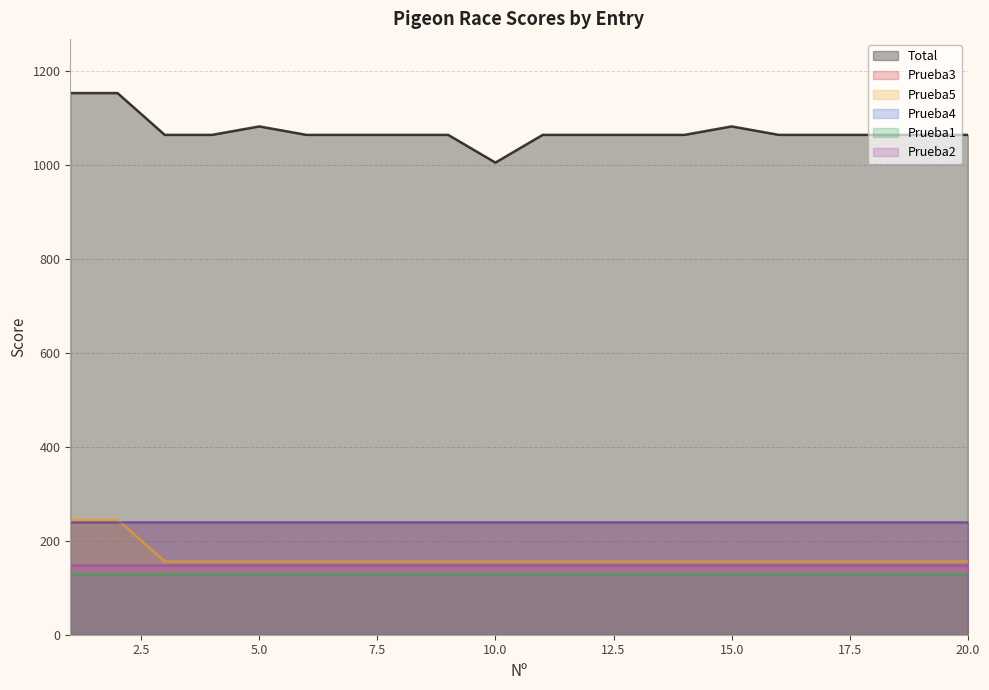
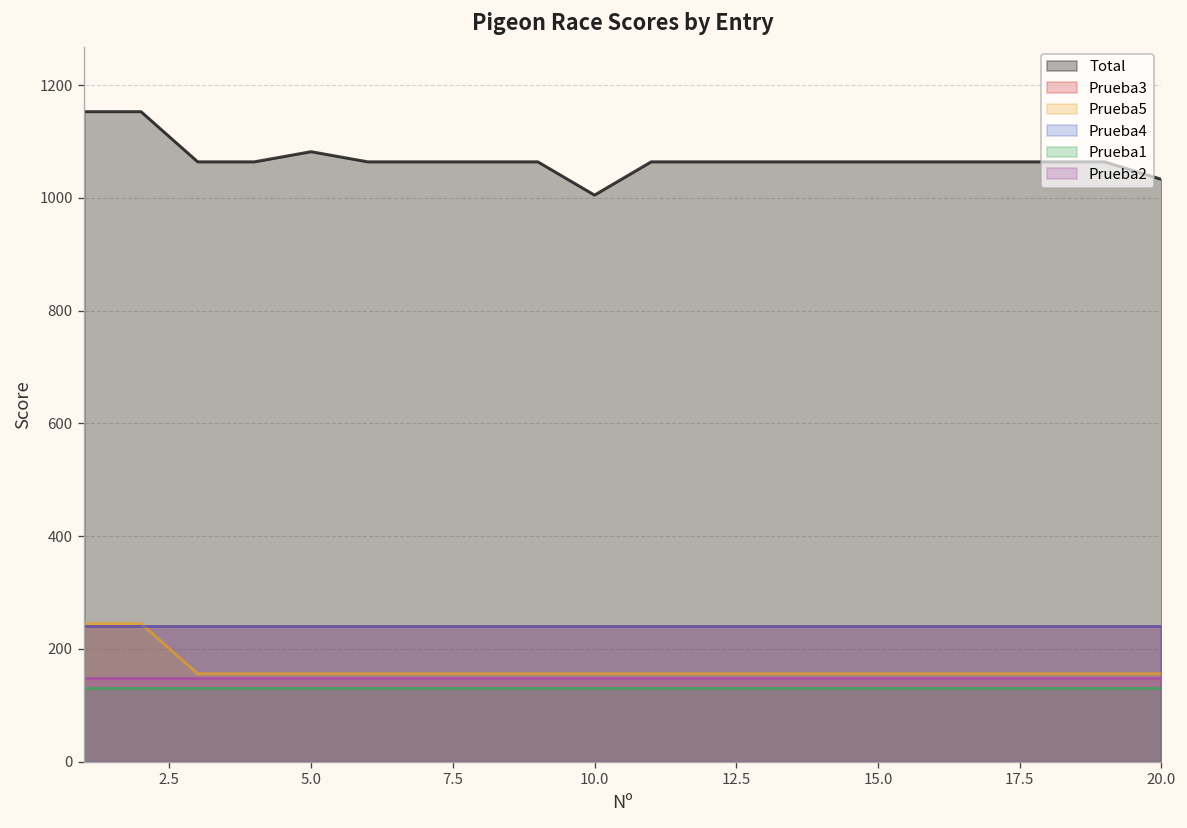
Total, 15.0: 1080 -> 1060
Total, 20.0: 1060 -> 1030
